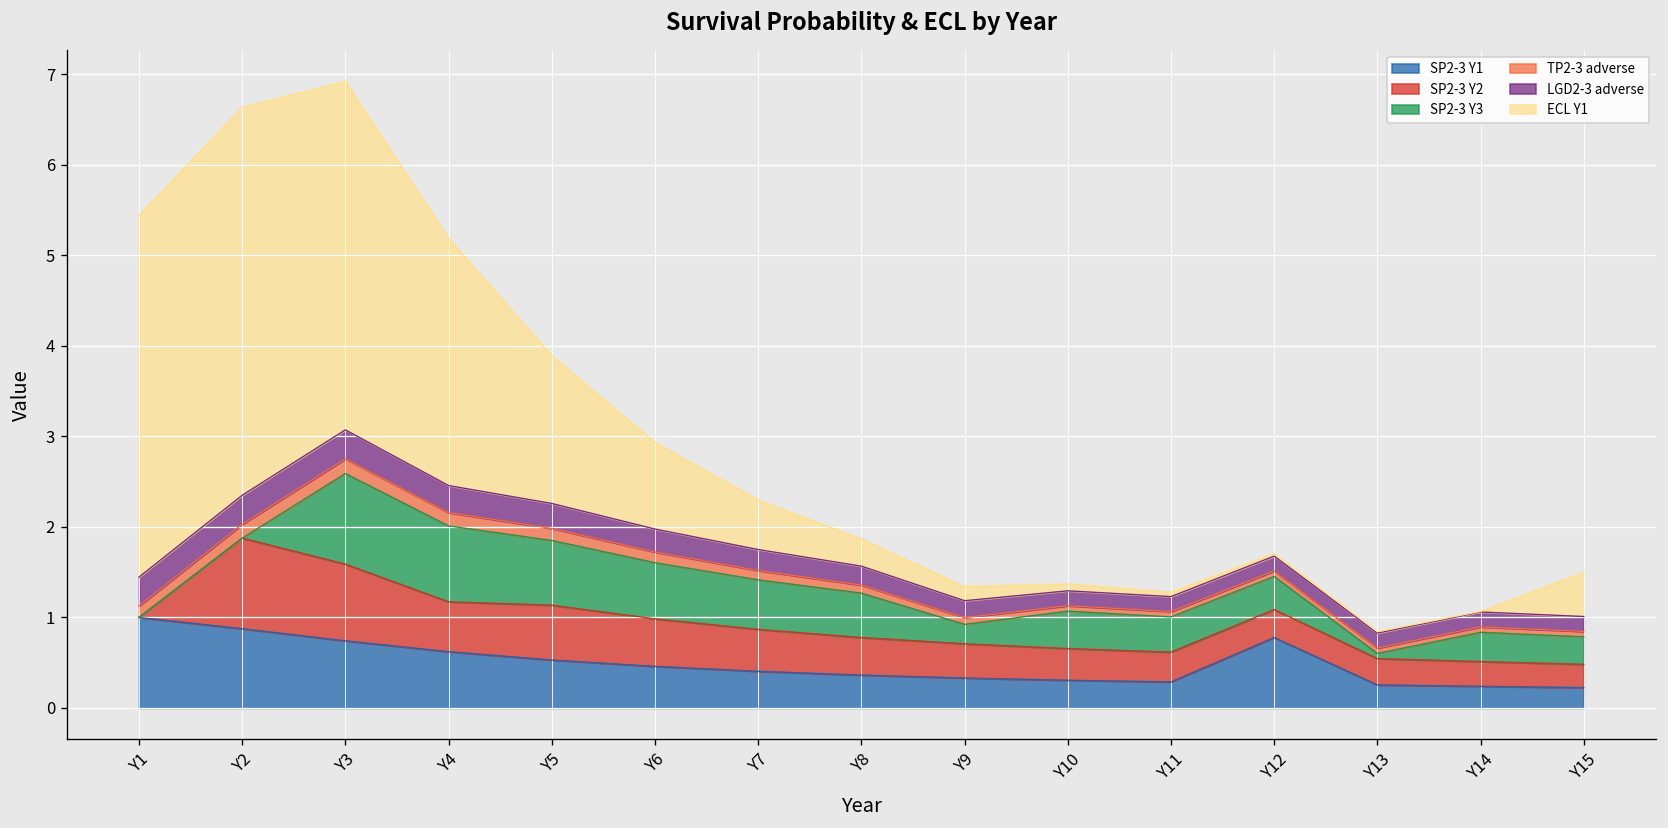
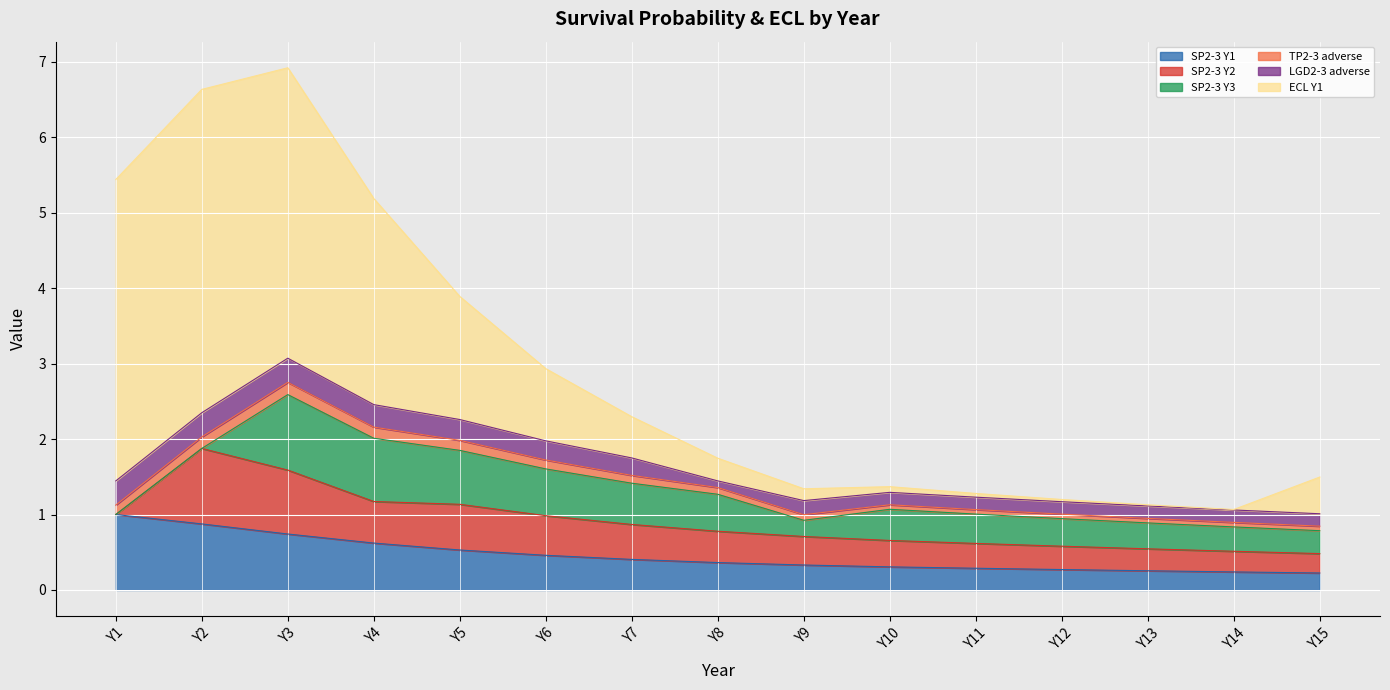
LGD2-3 adverse, Y8: 0.2 -> 0.1
SP2-3 Y1, Y12: 0.8 -> 0.3
SP2-3 Y3, Y13: 0.1 -> 0.3
